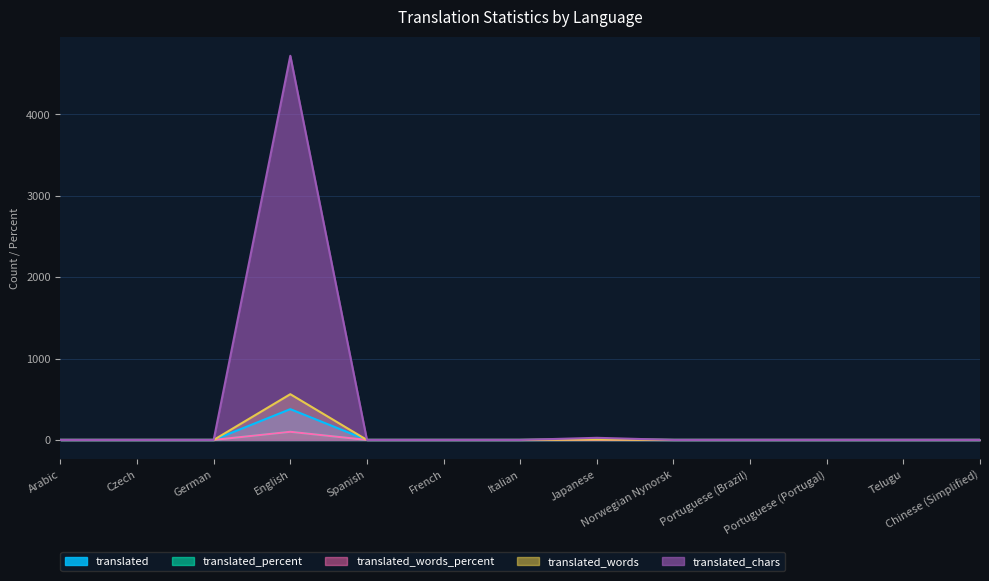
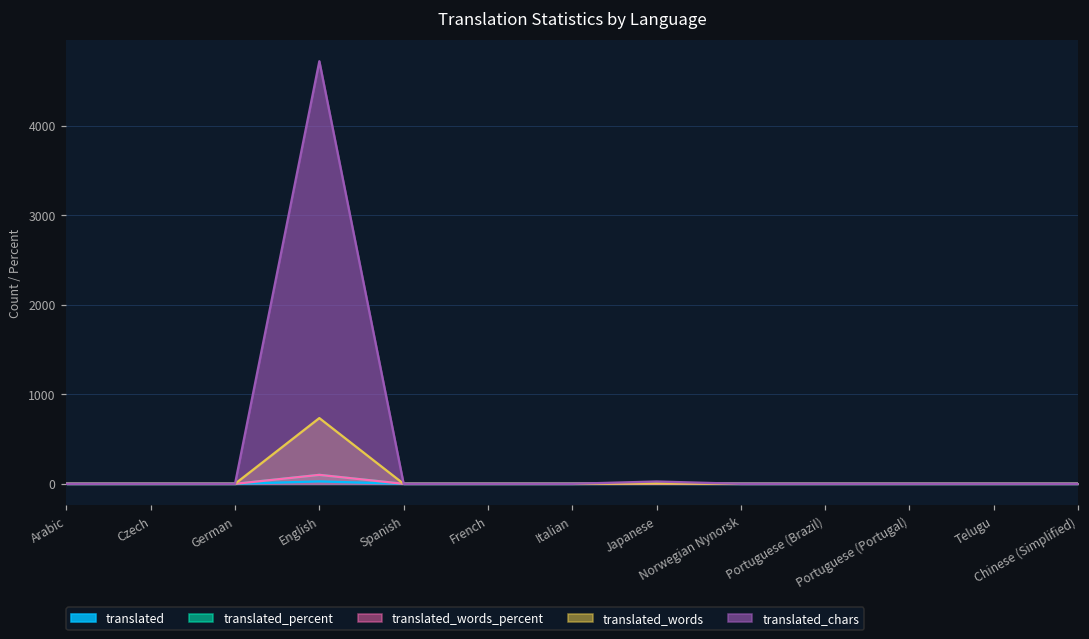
translated, English: 400 -> 0
translated_words, English: 600 -> 700
